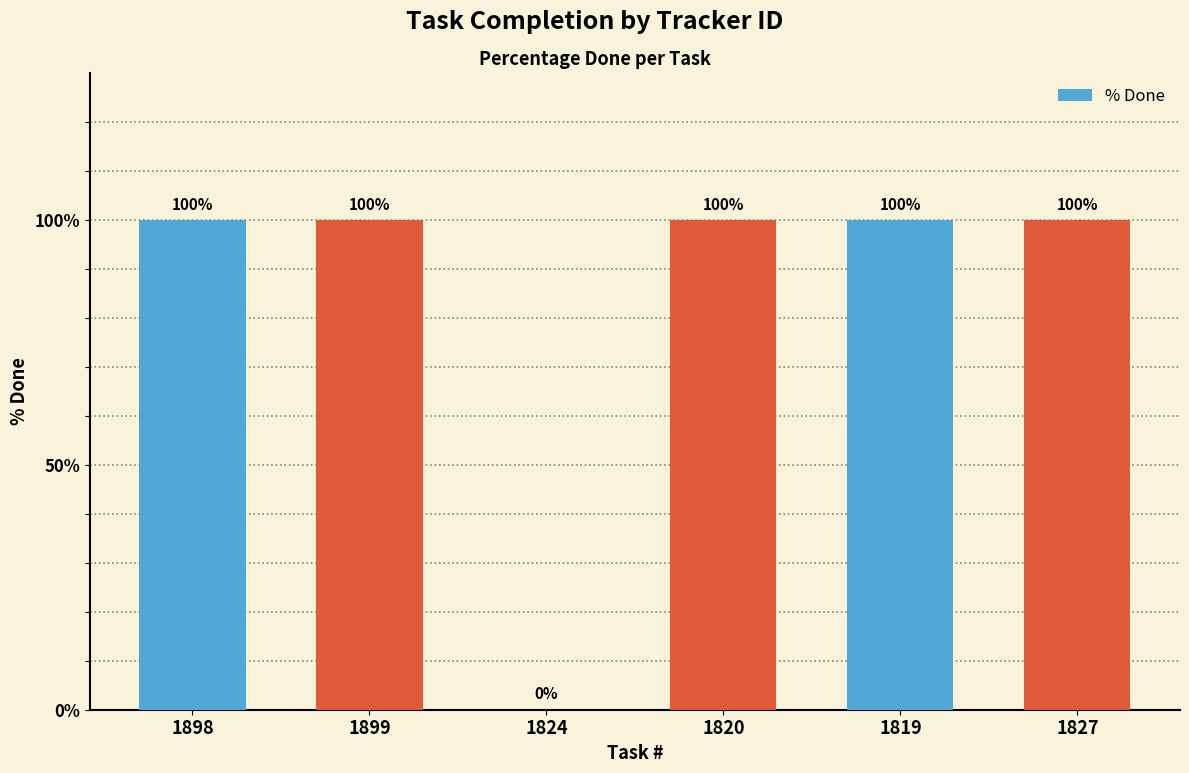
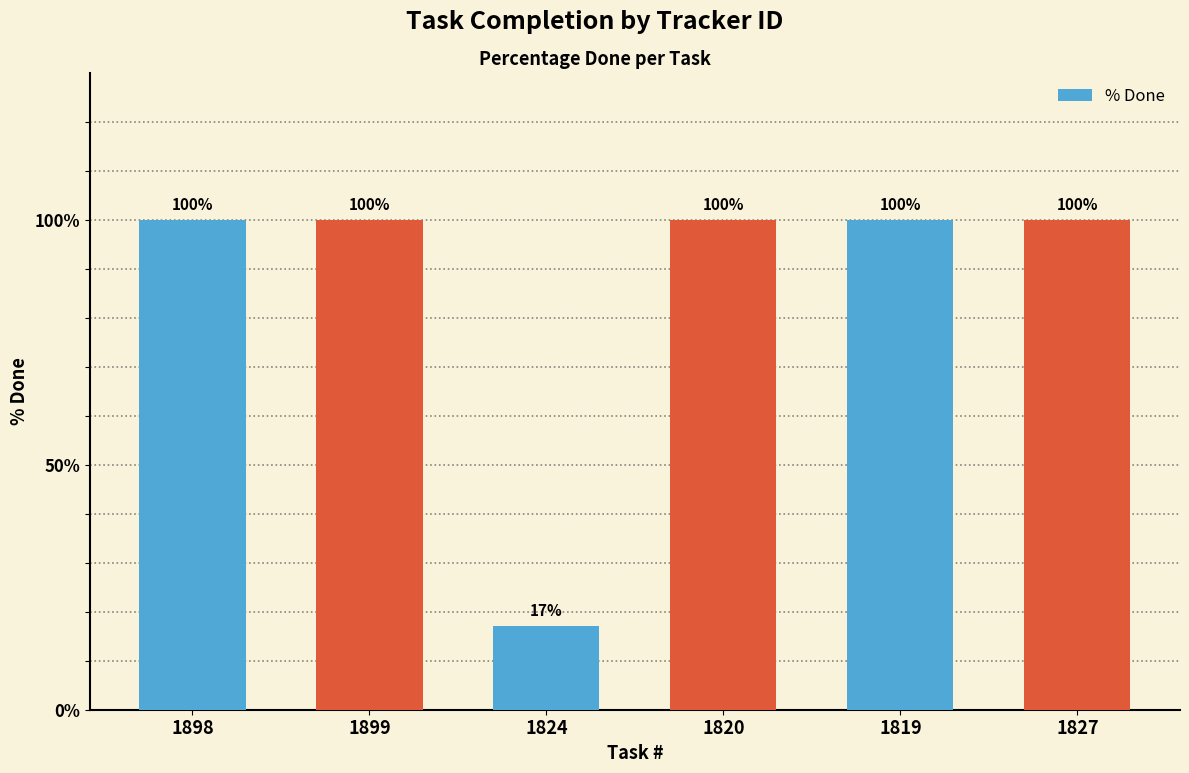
1824: 0% -> 17%
